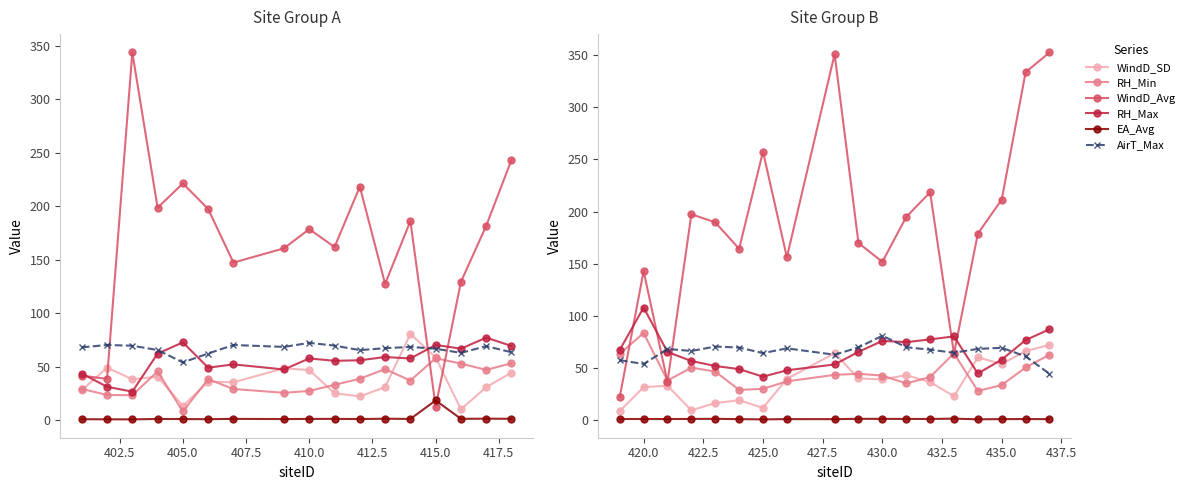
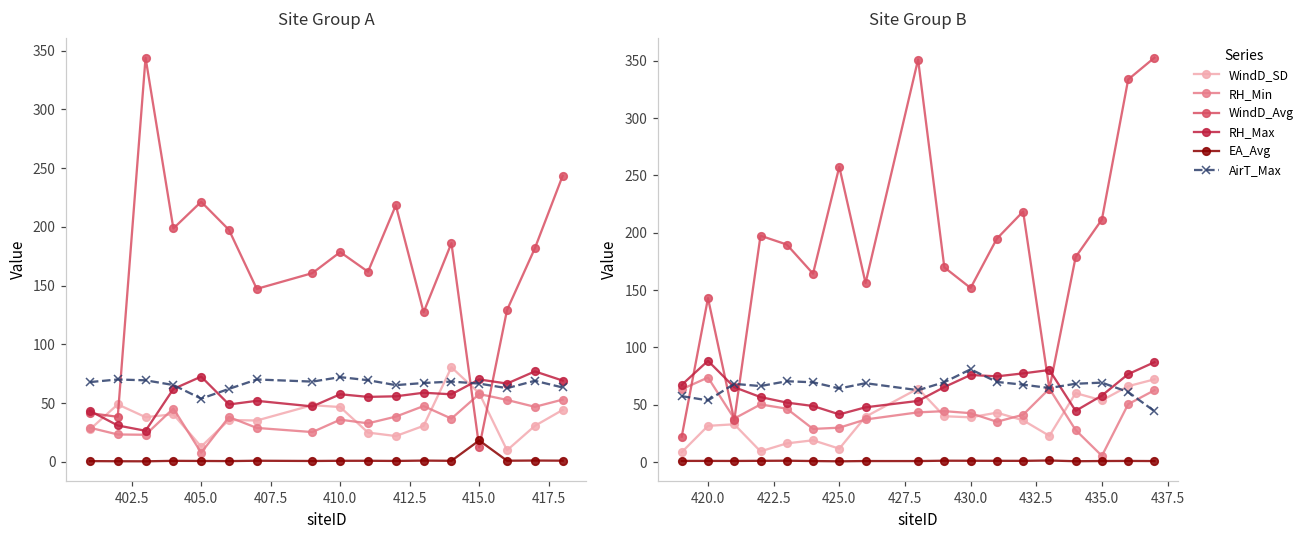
Site Group A, RH_Min, 410.0: 27 -> 36
Site Group B, RH_Min, 420.0: 84 -> 74
Site Group B, RH_Max, 420.0: 108 -> 88
Site Group B, RH_Min, 435.0: 34 -> 5
